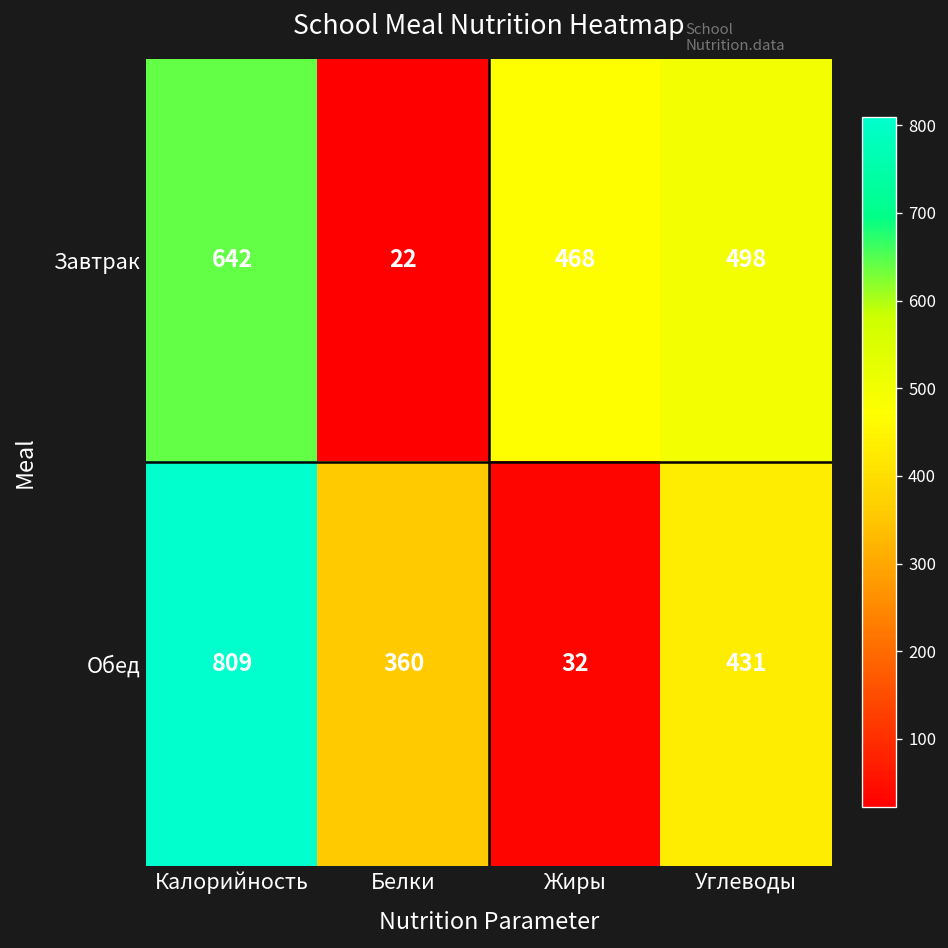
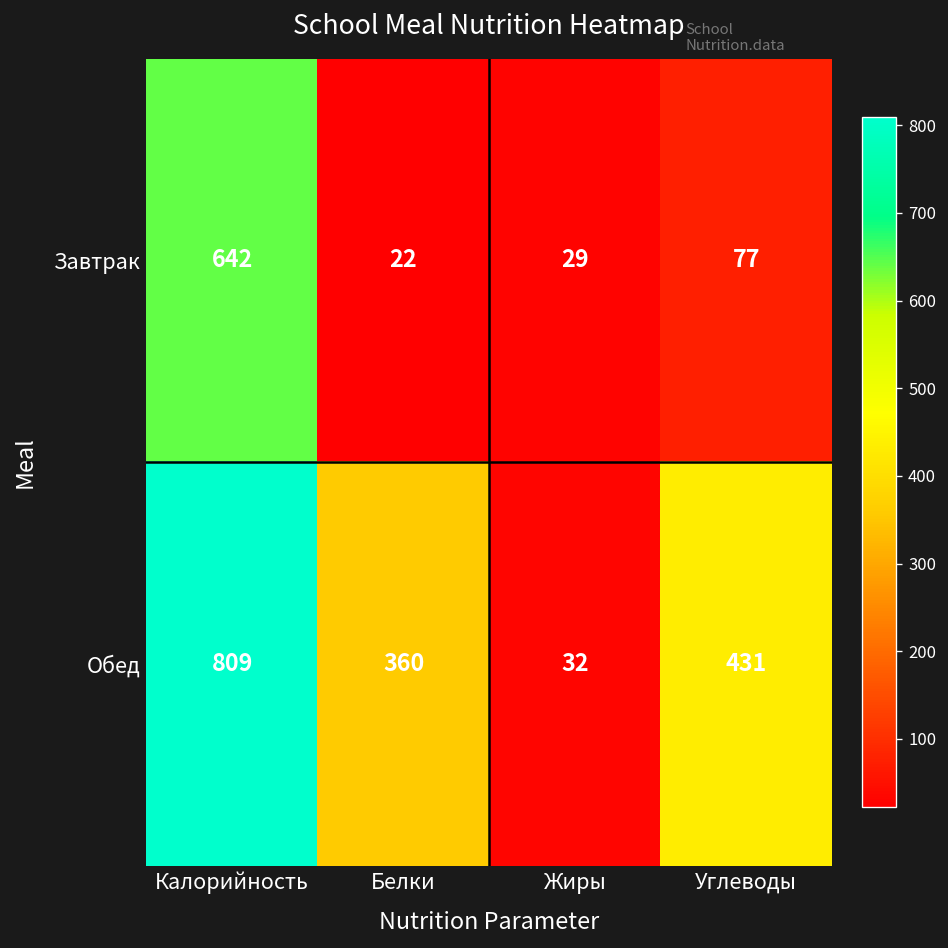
Завтрак, Жиры: 468 -> 29
Завтрак, Углеводы: 498 -> 77
